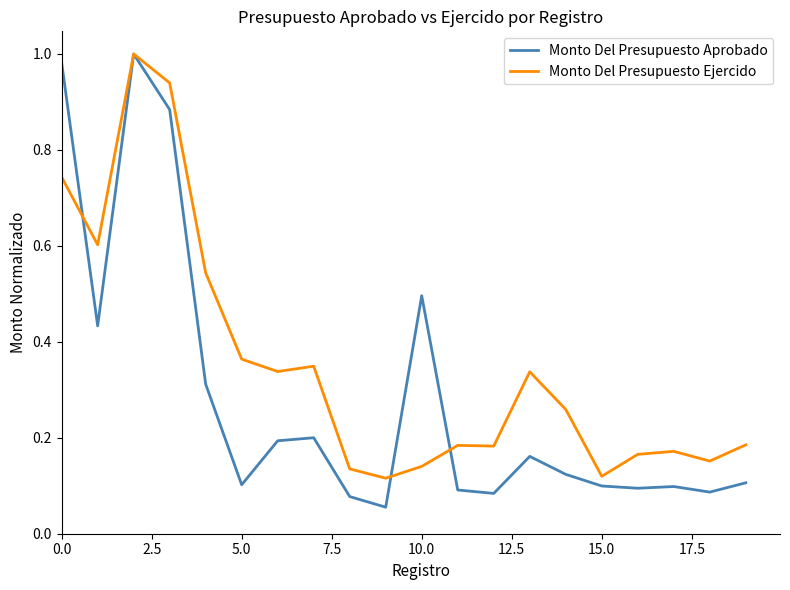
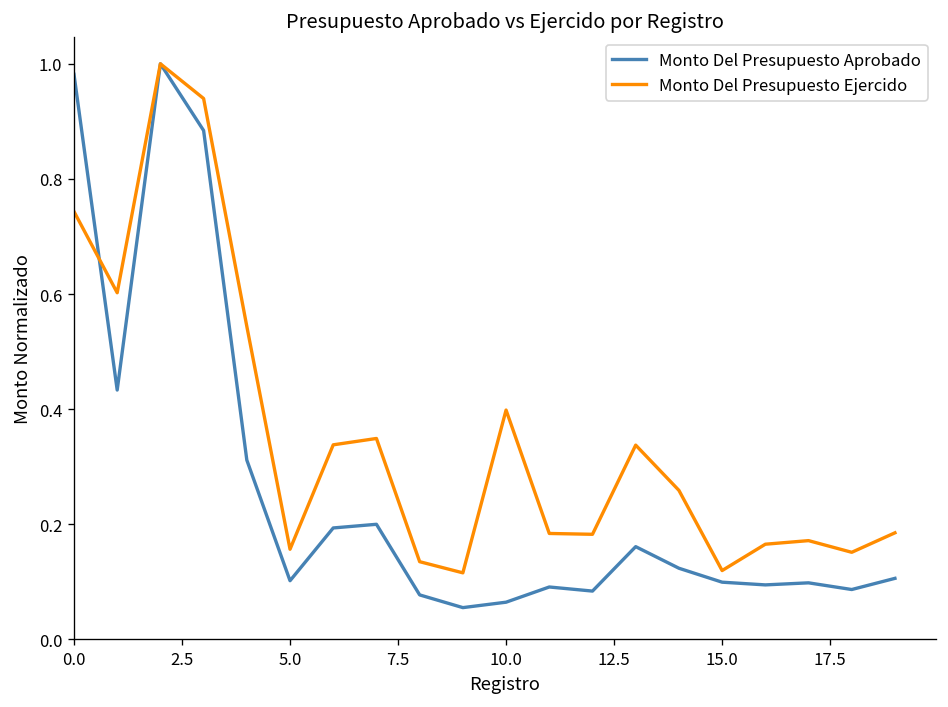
Monto Del Presupuesto Ejercido, 5.0: 0.36 -> 0.16
Monto Del Presupuesto Aprobado, 10.0: 0.50 -> 0.06
Monto Del Presupuesto Ejercido, 10.0: 0.14 -> 0.40
